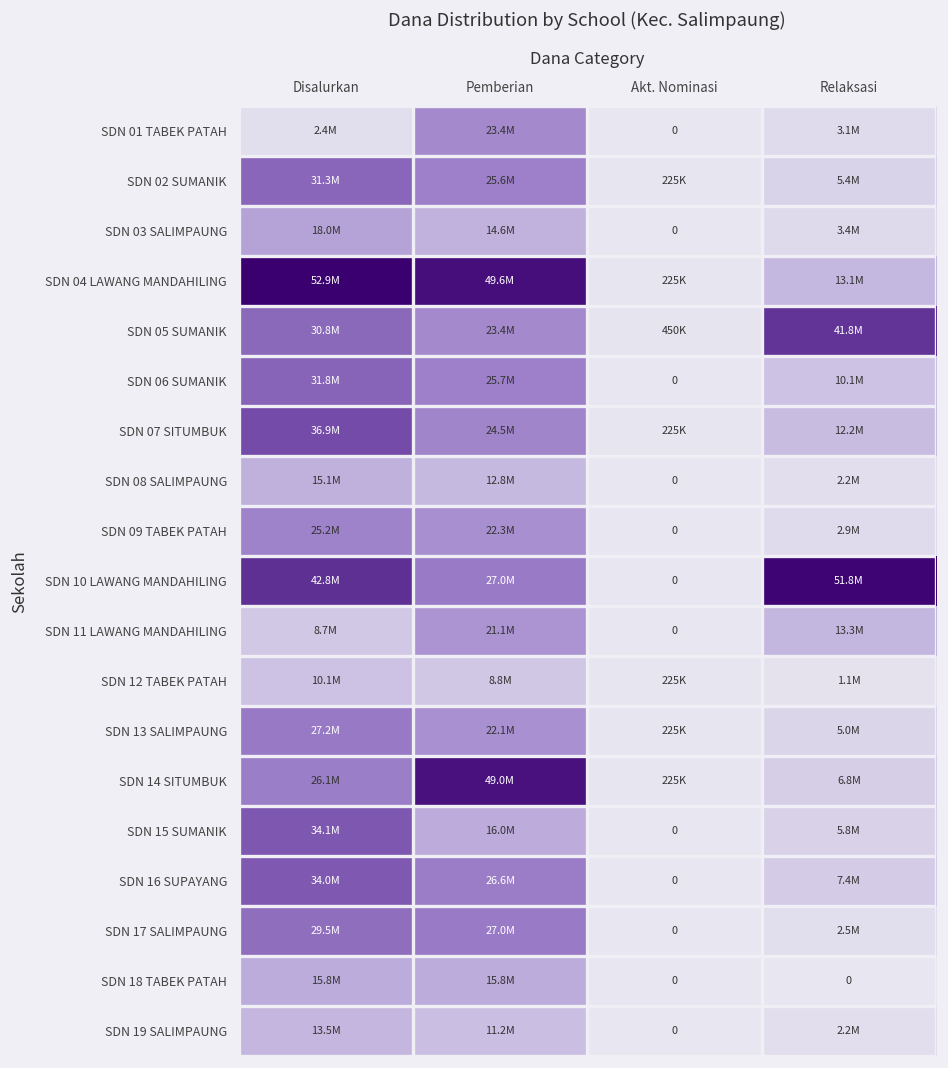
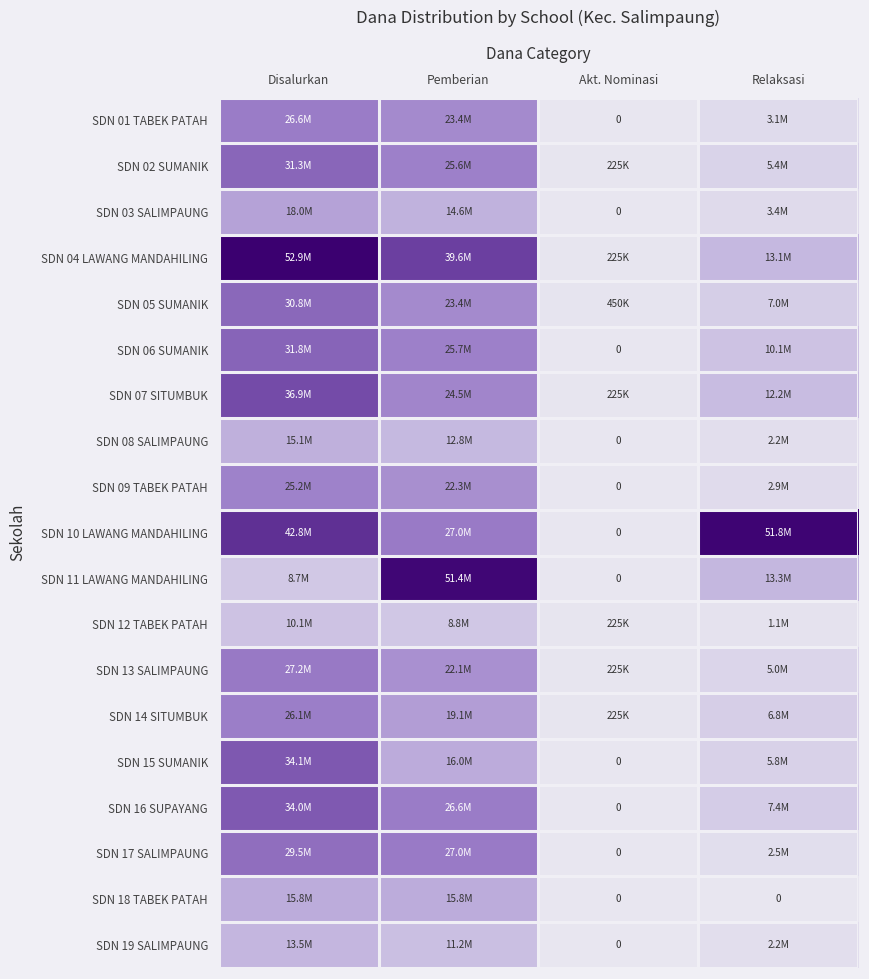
SDN 01 TABEK PATAH, Disalurkan: 2.4M -> 26.6M
SDN 04 LAWANG MANDAHILING, Pemberian: 49.6M -> 39.6M
SDN 05 SUMANIK, Relaksasi: 41.8M -> 7.0M
SDN 11 LAWANG MANDAHILING, Pemberian: 21.1M -> 51.4M
SDN 14 SITUMBUK, Pemberian: 49.0M -> 19.1M
